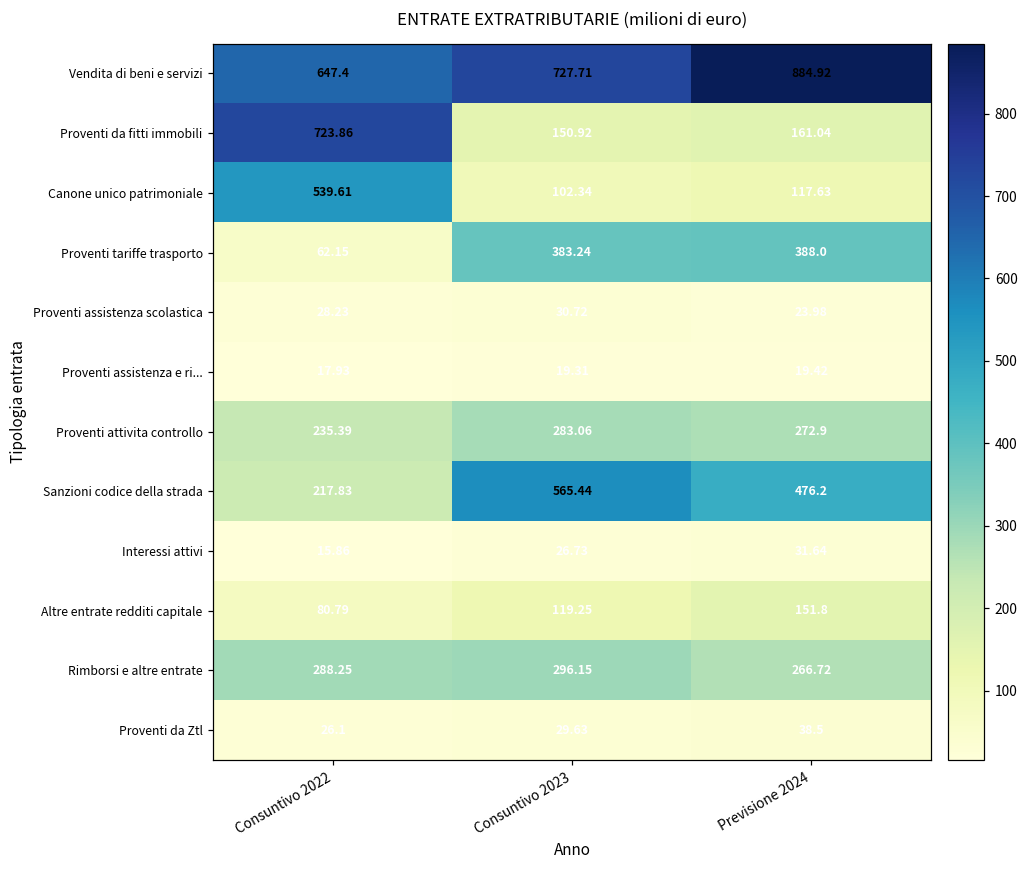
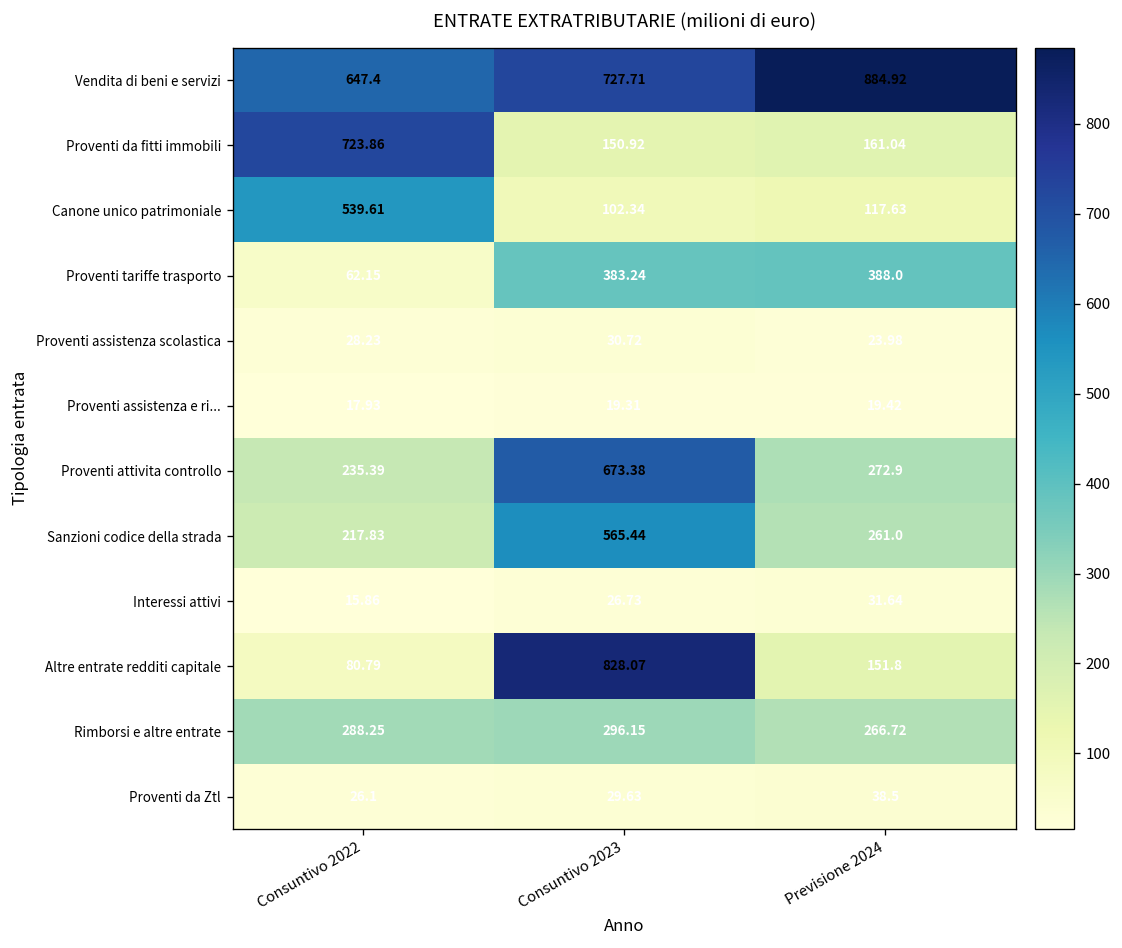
Proventi attivita controllo, Consuntivo 2023: 283.06 -> 673.38
Sanzioni codice della strada, Previsione 2024: 476.2 -> 261.0
Altre entrate redditi capitale, Consuntivo 2023: 119.25 -> 828.07
